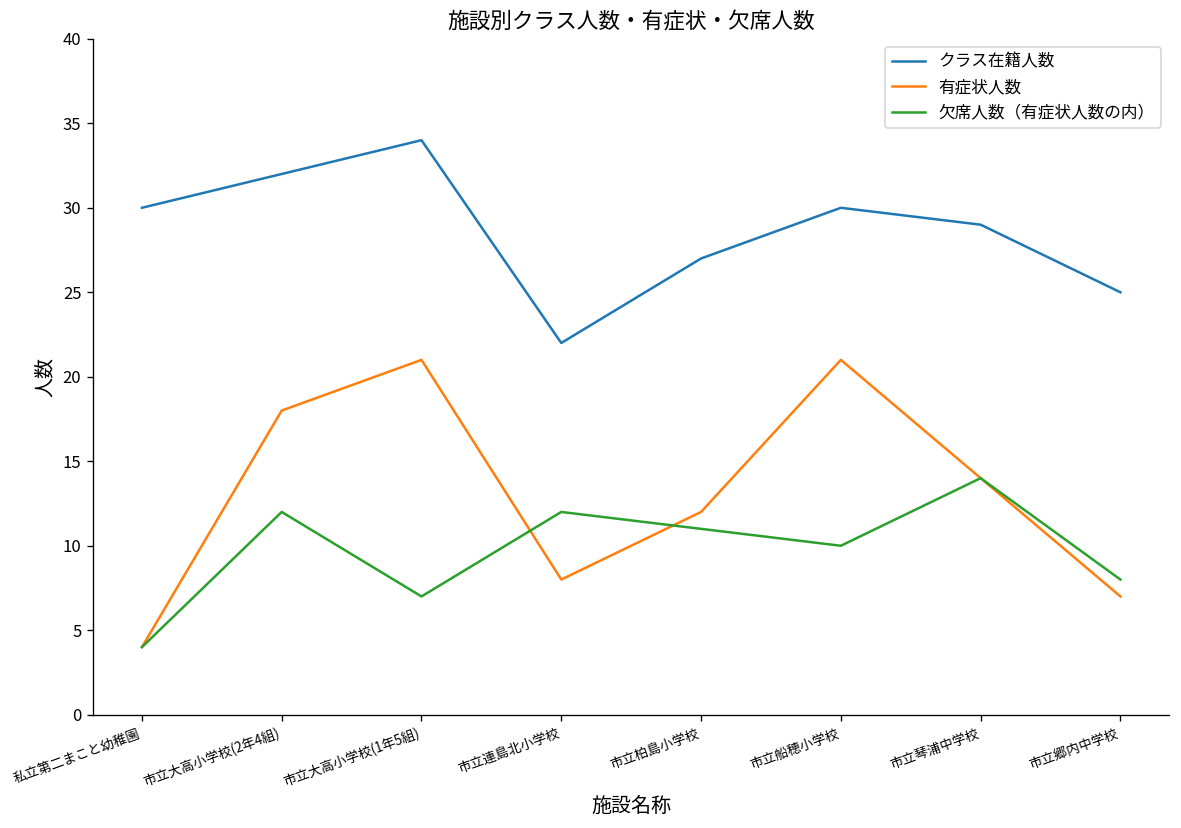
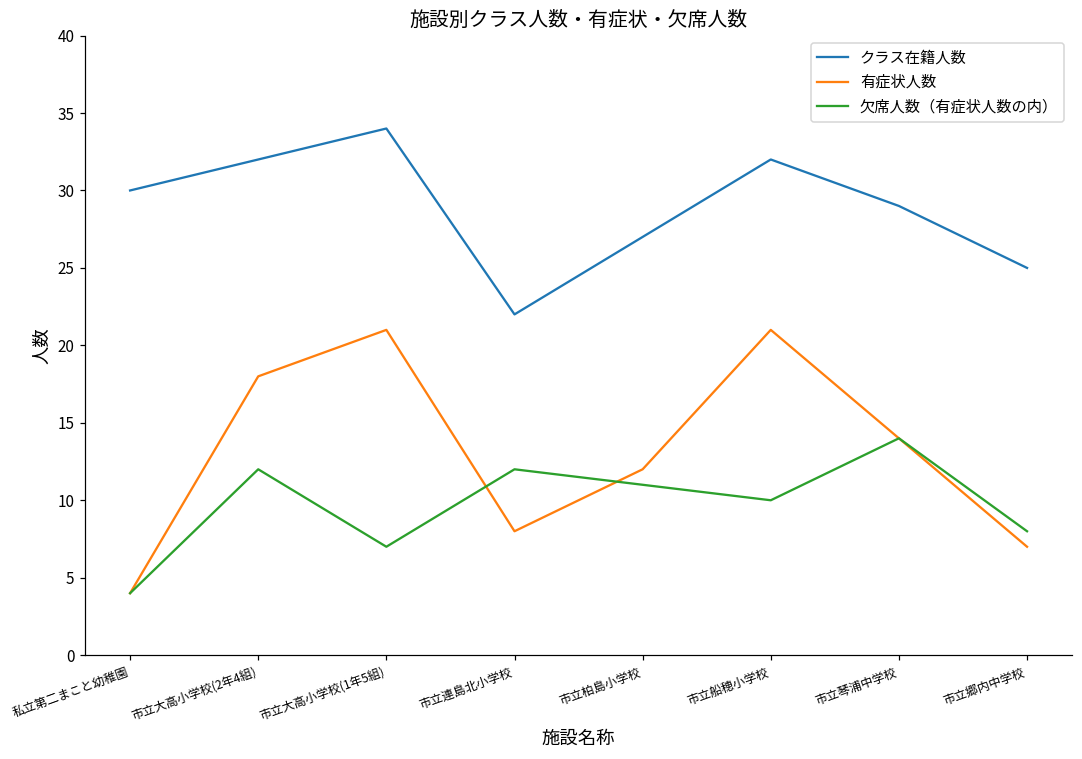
クラス在籍人数, 市立船穂小学校: 30 -> 32
